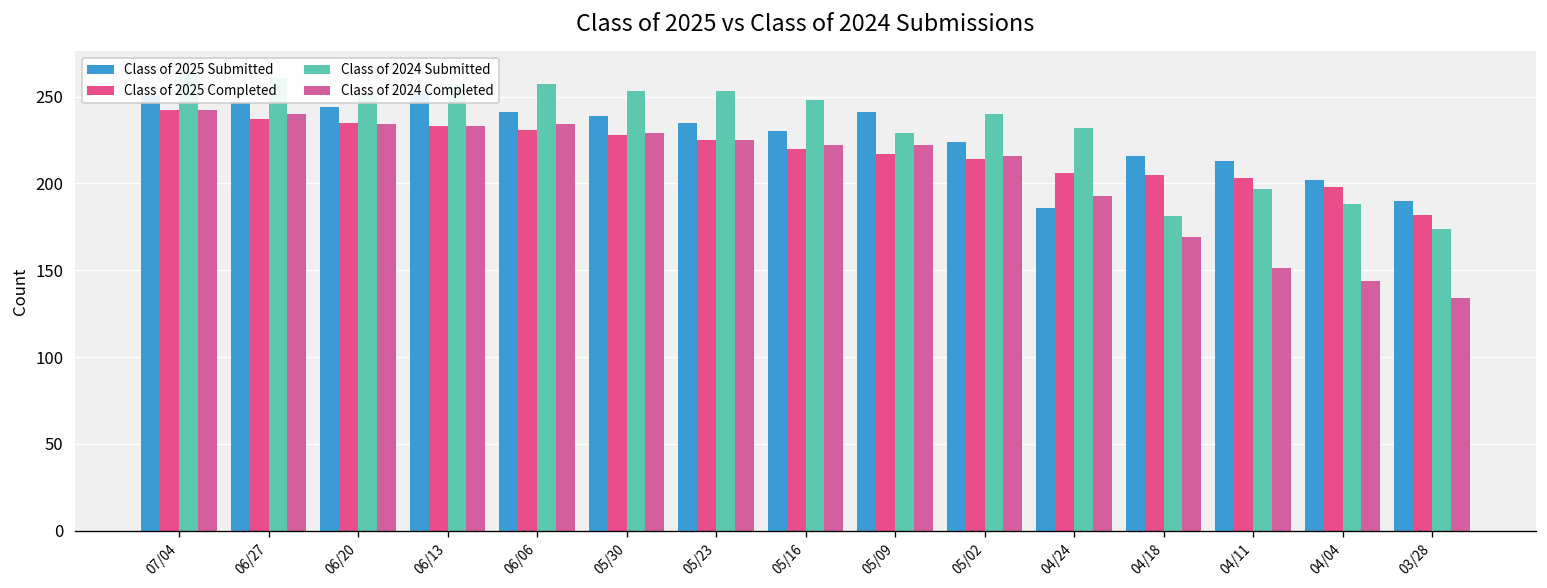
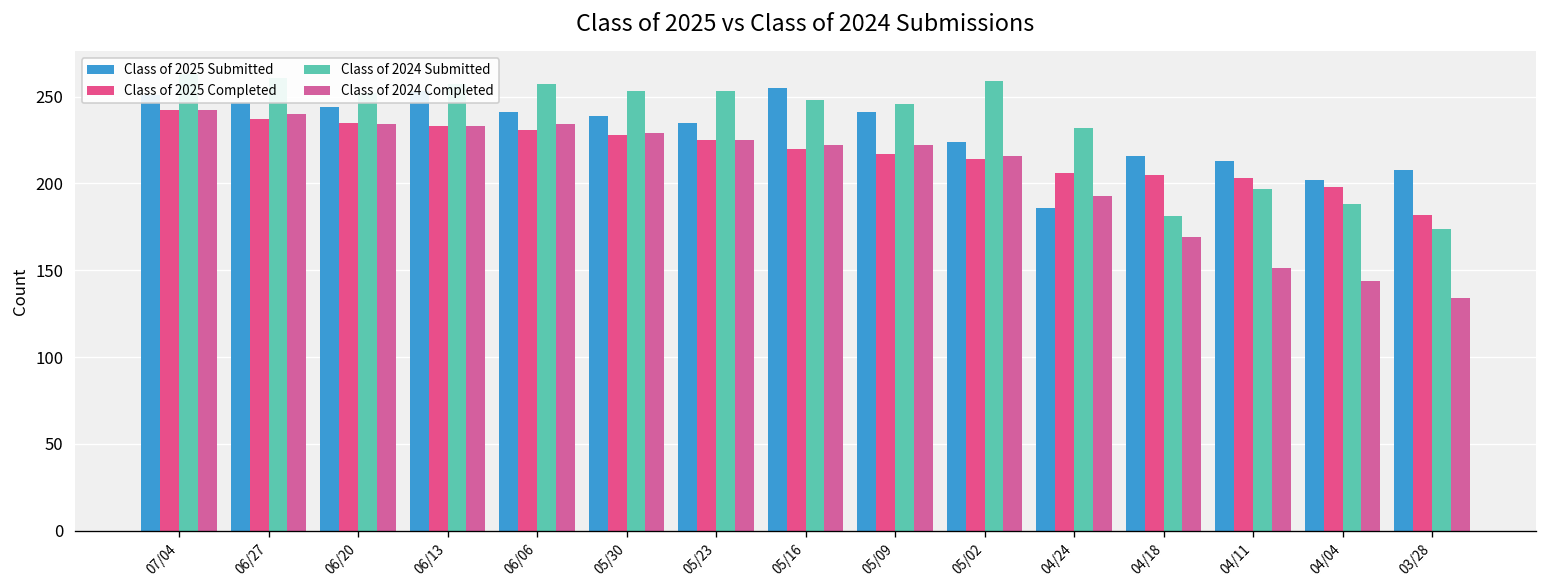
Class of 2025 Submitted, 05/16: 230 -> 255
Class of 2024 Submitted, 05/09: 229 -> 246
Class of 2024 Submitted, 05/02: 240 -> 259
Class of 2025 Submitted, 03/28: 190 -> 208
